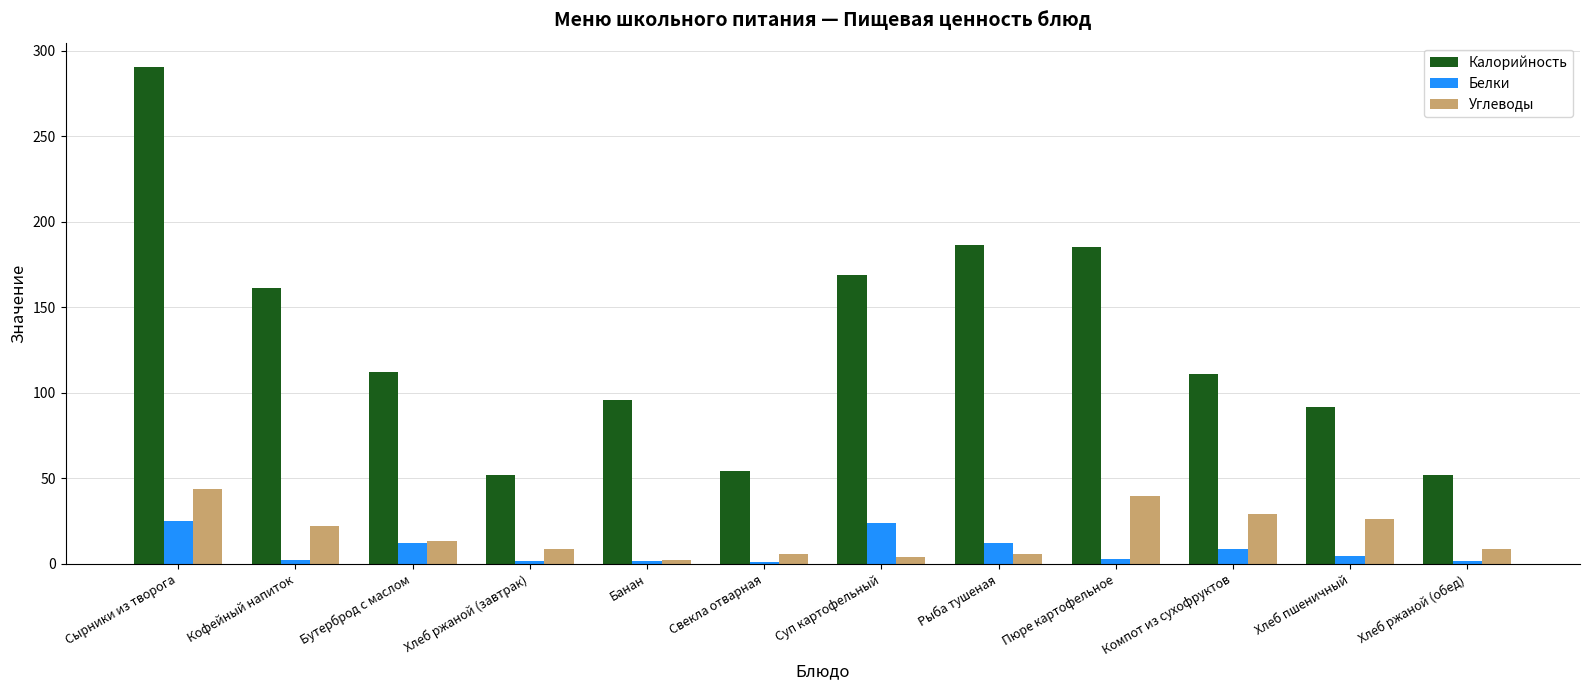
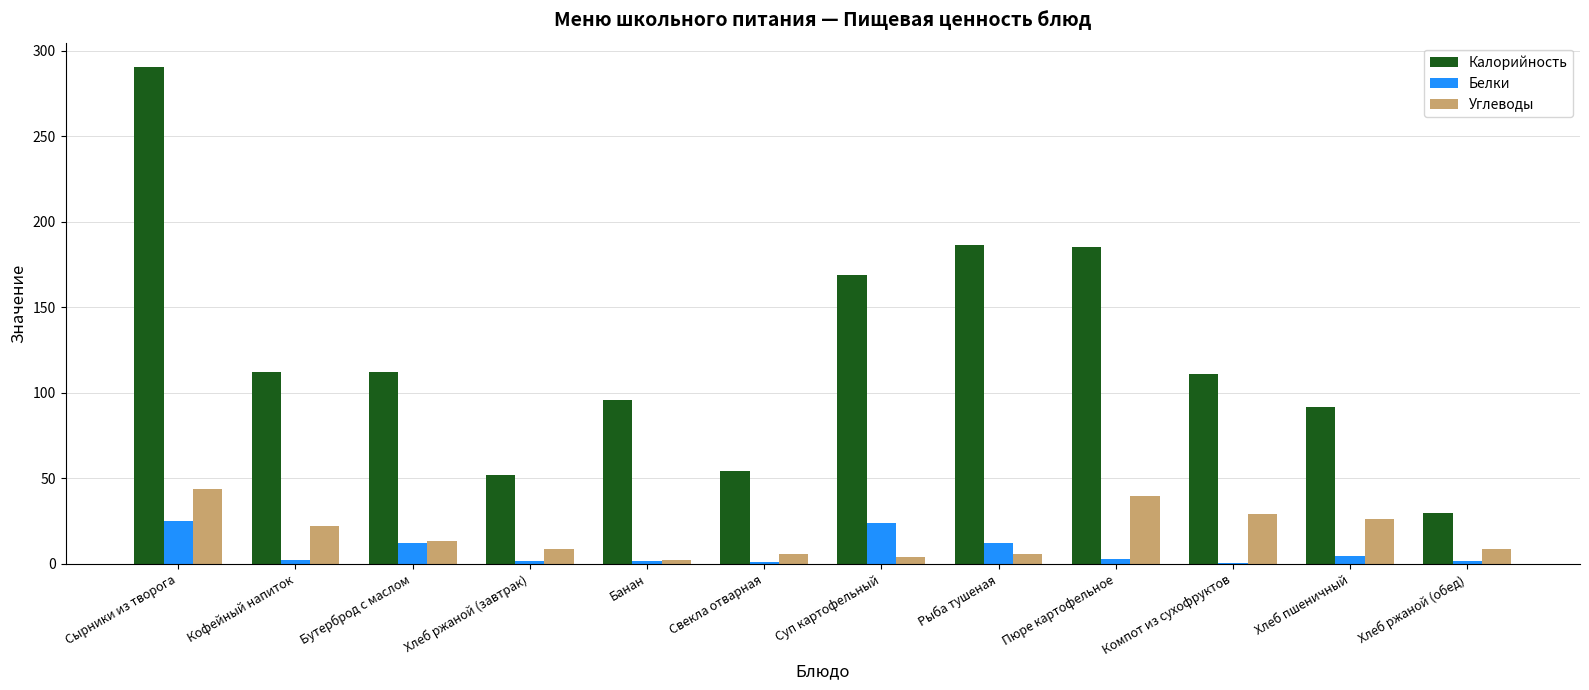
Калорийность, Кофейный напиток: 161 -> 112
Белки, Компот из сухофруктов: 9 -> 1
Калорийность, Хлеб ржаной (обед): 52 -> 30
